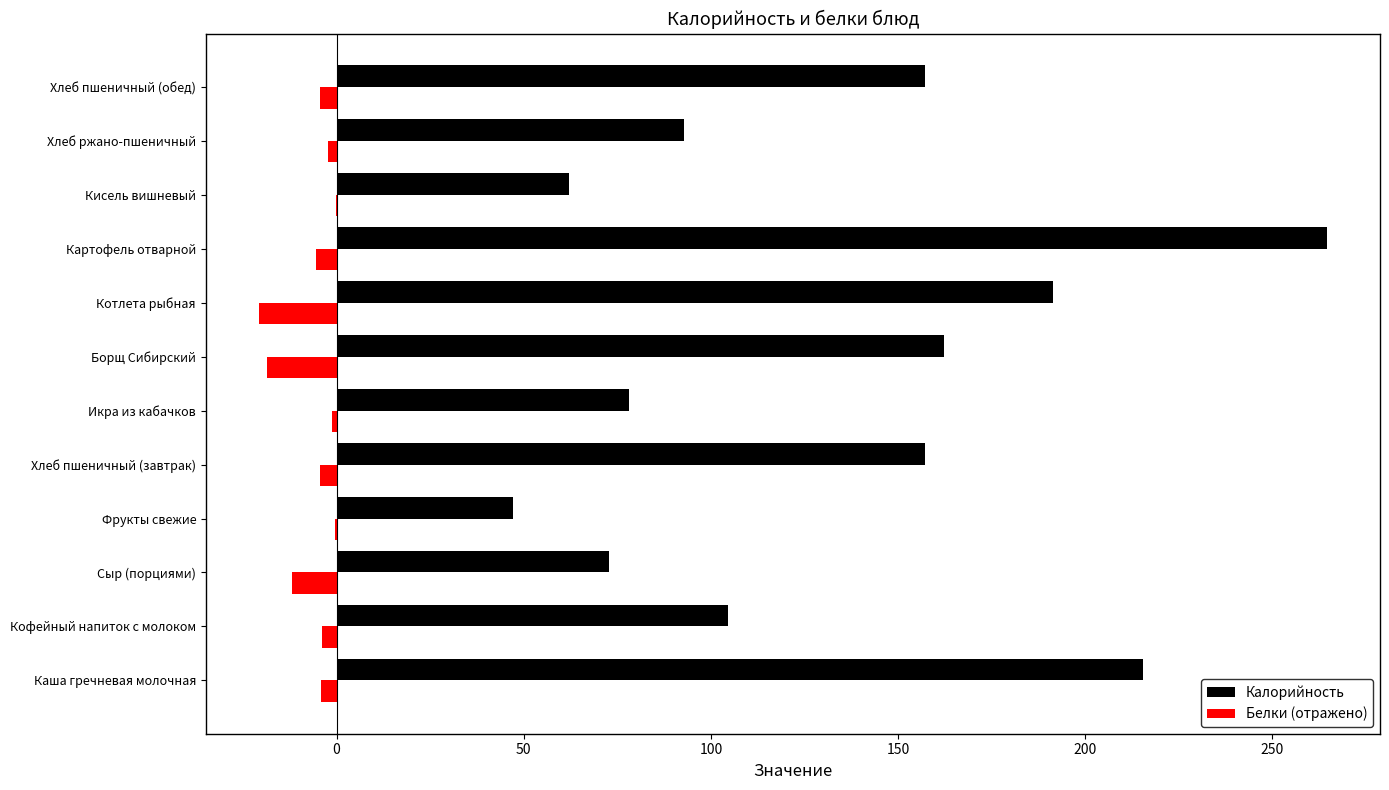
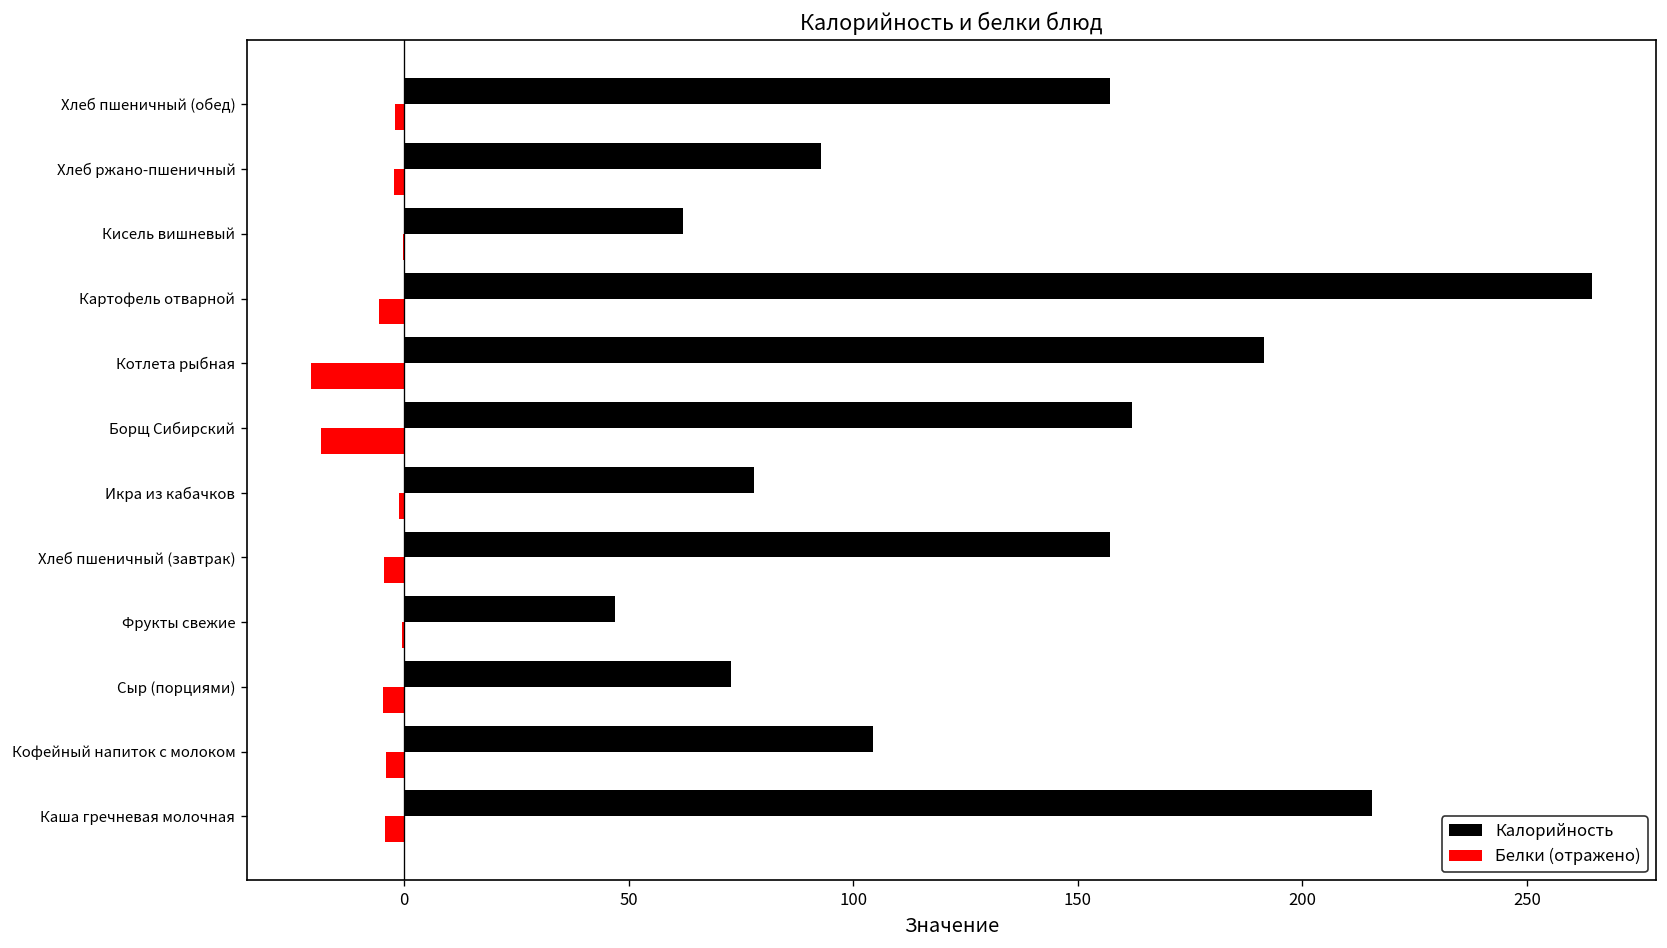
Белки (отражено), Хлеб пшеничный (обед): -5 -> -2
Белки (отражено), Сыр (порциями): -12 -> -5
